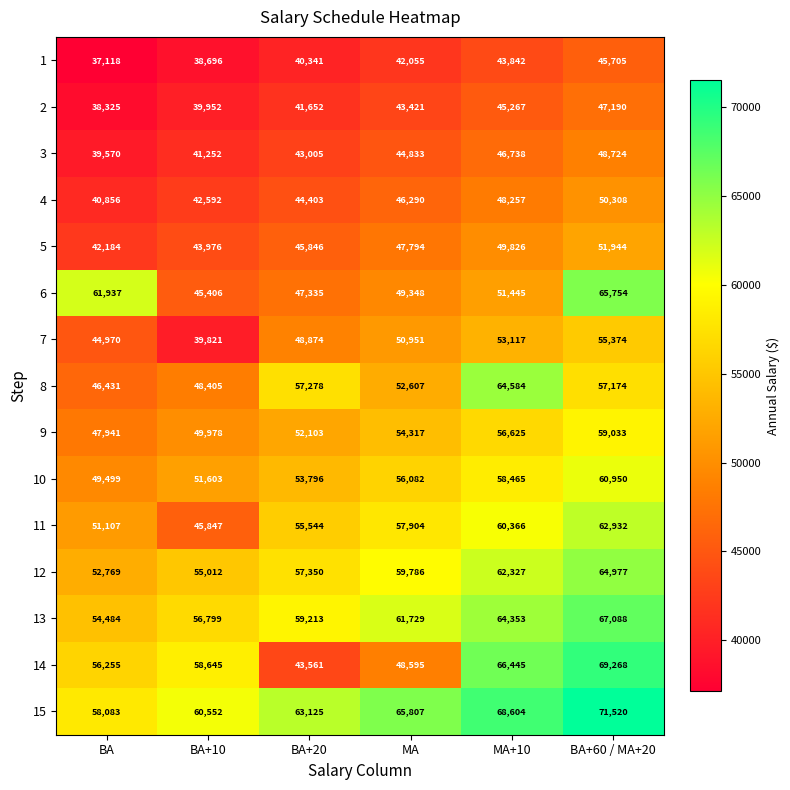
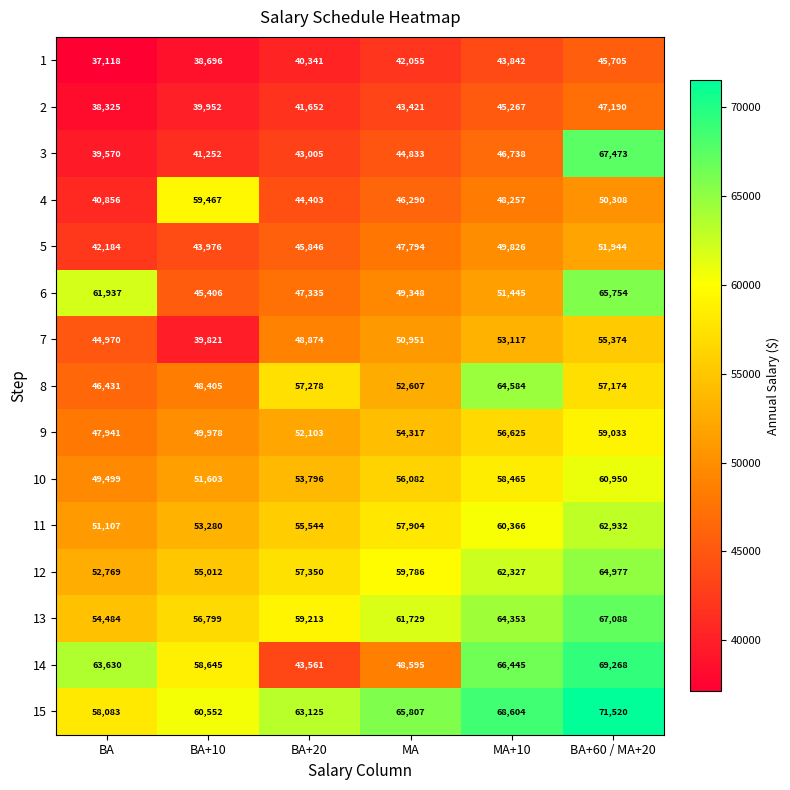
3, BA+60 / MA+20: 48,724 -> 67,473
4, BA+10: 42,592 -> 59,467
11, BA+10: 45,847 -> 53,280
14, BA: 56,255 -> 63,630
